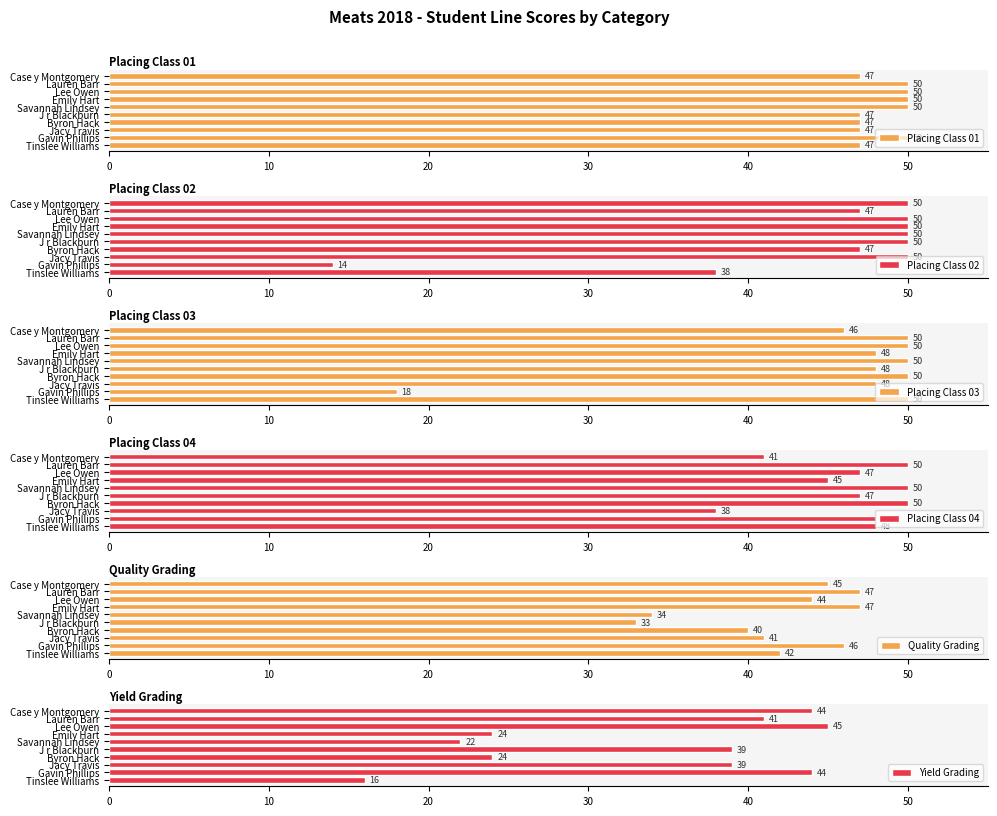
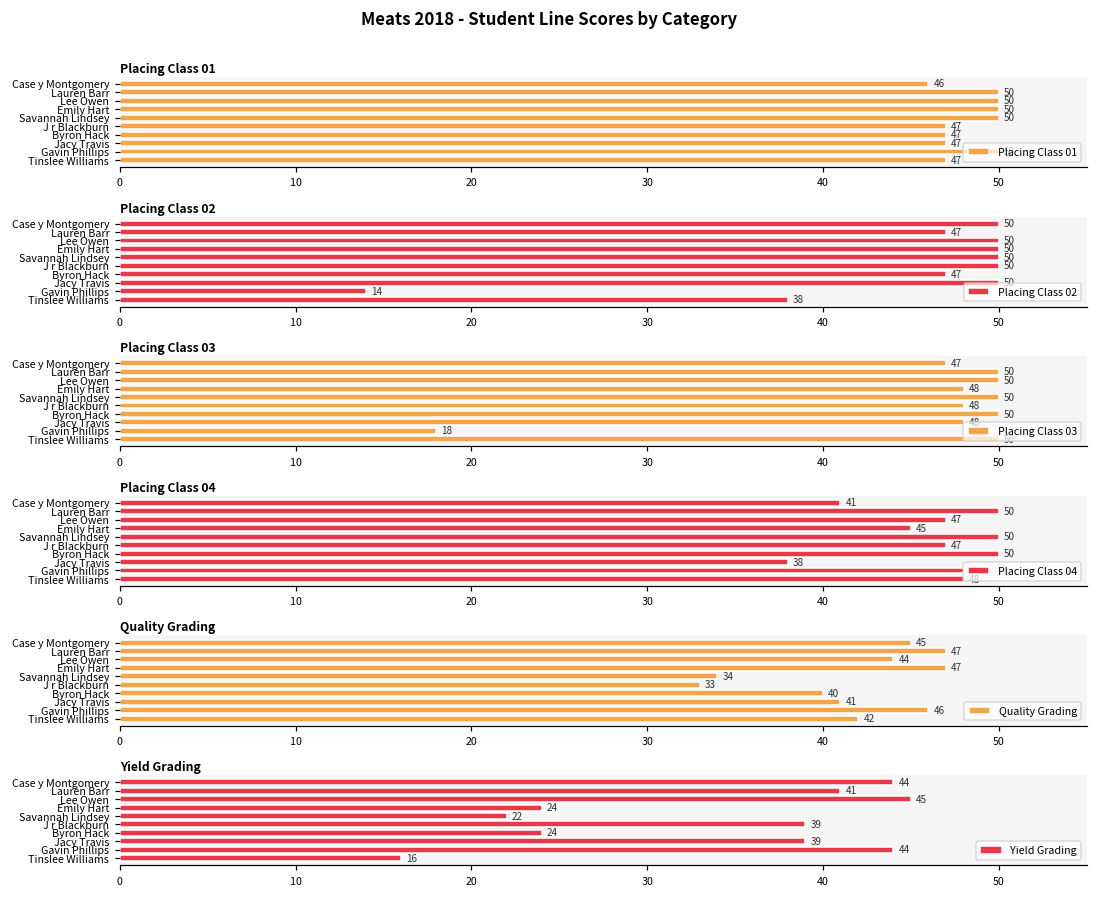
Placing Class 01, Case y Montgomery: 47 -> 46
Placing Class 03, Case y Montgomery: 46 -> 47
